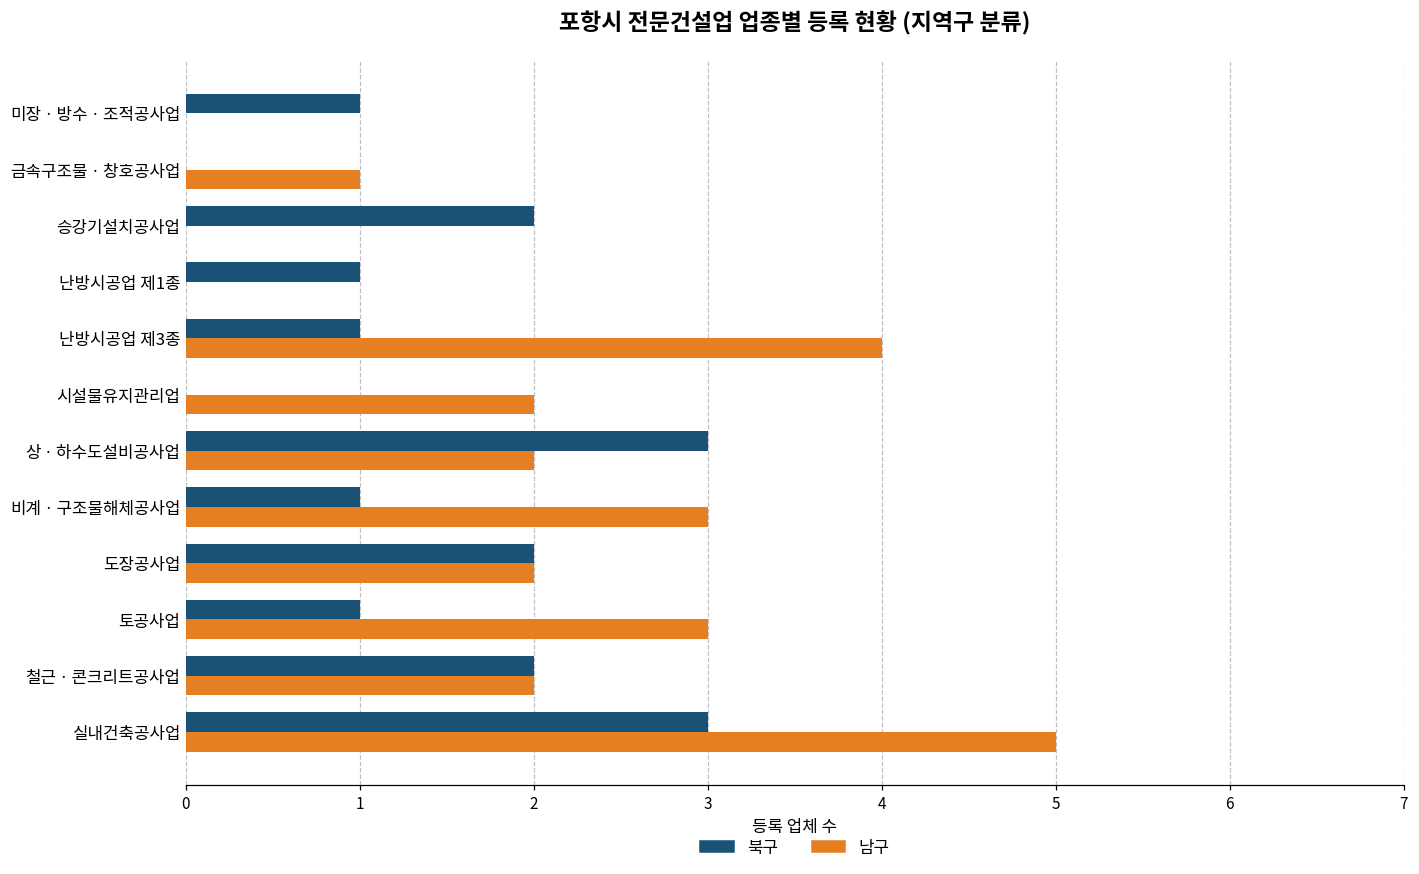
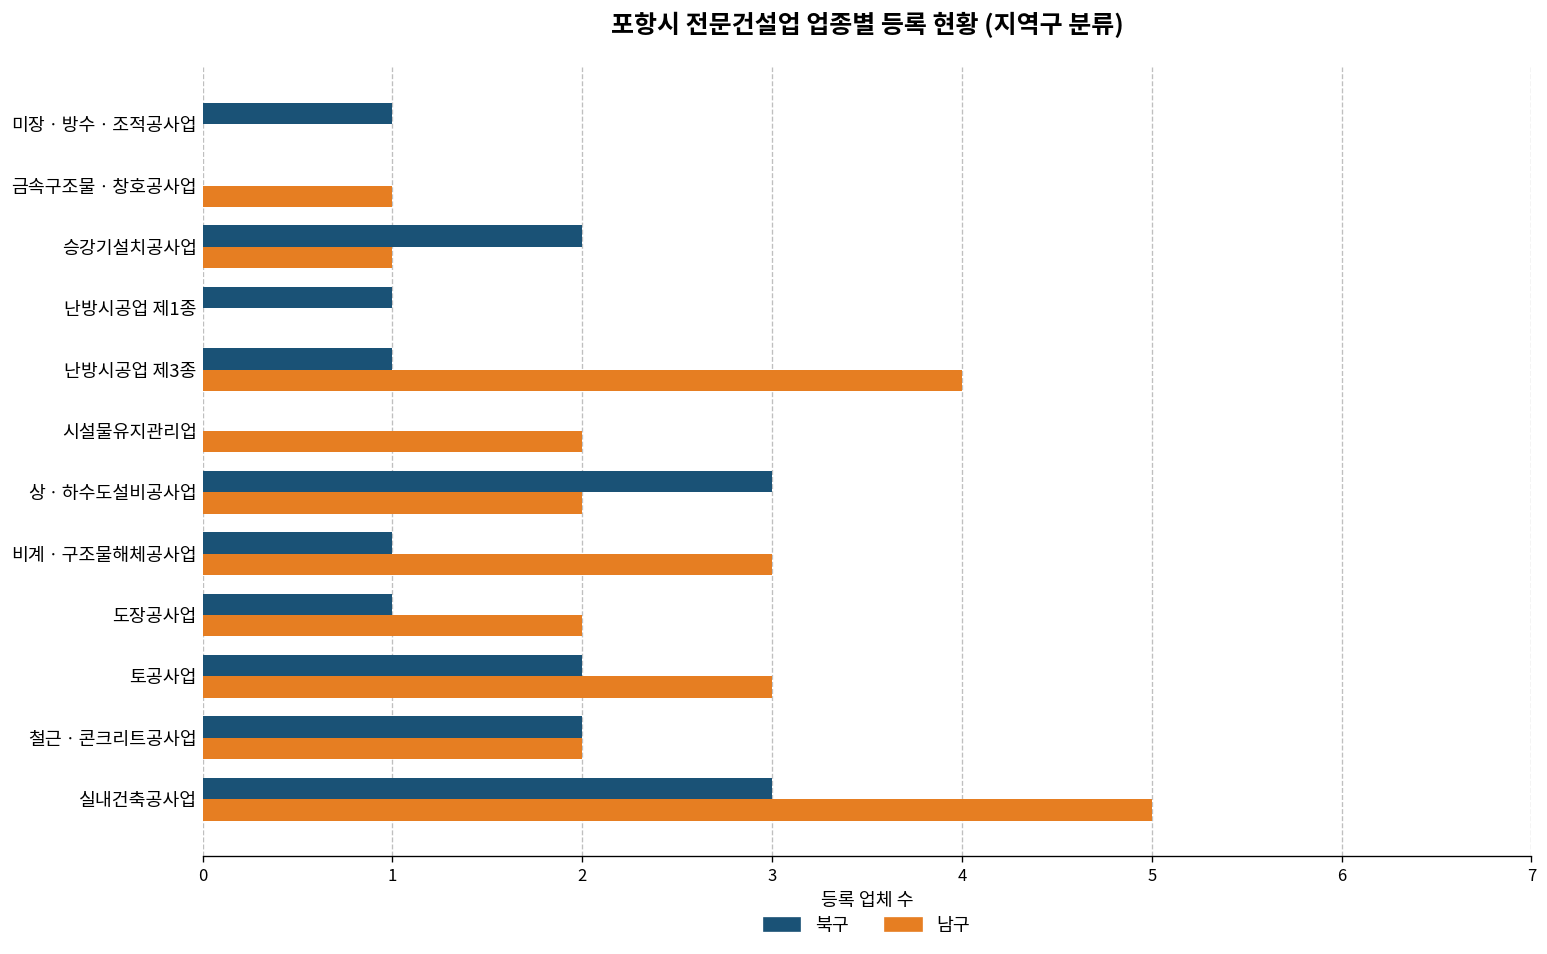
남구, 승강기설치공사업: 0 -> 1
북구, 도장공사업: 2 -> 1
북구, 토공사업: 1 -> 2
